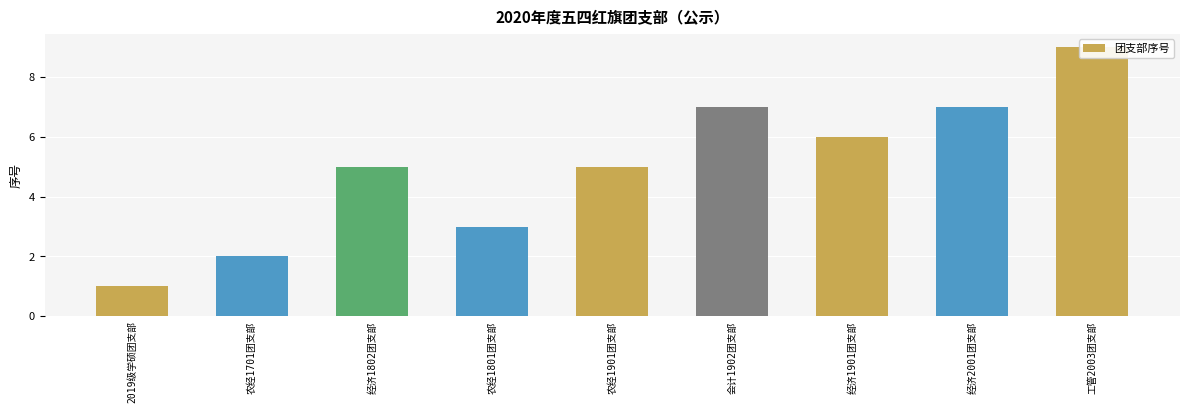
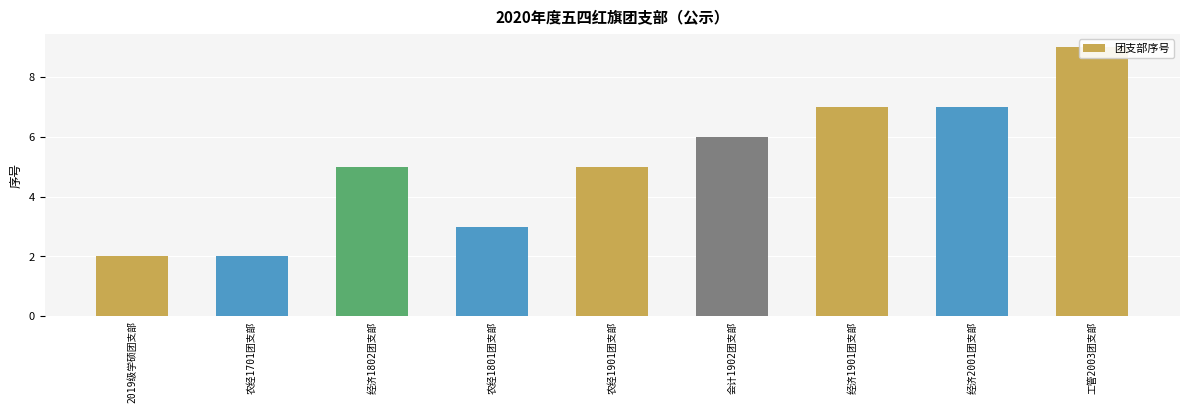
2019级学硕团支部: 1 -> 2
会计1902团支部: 7 -> 6
经济1901团支部: 6 -> 7
